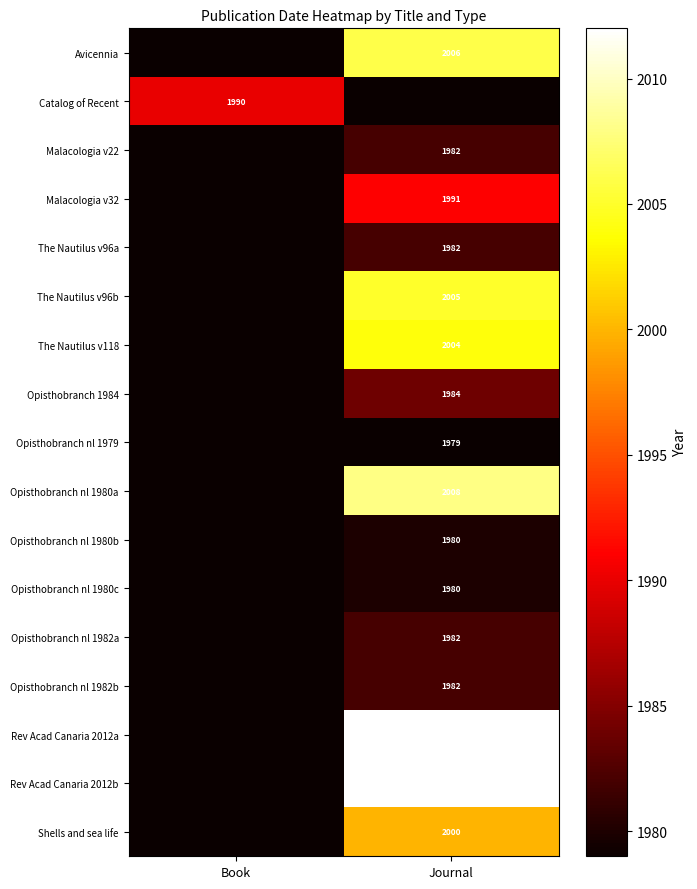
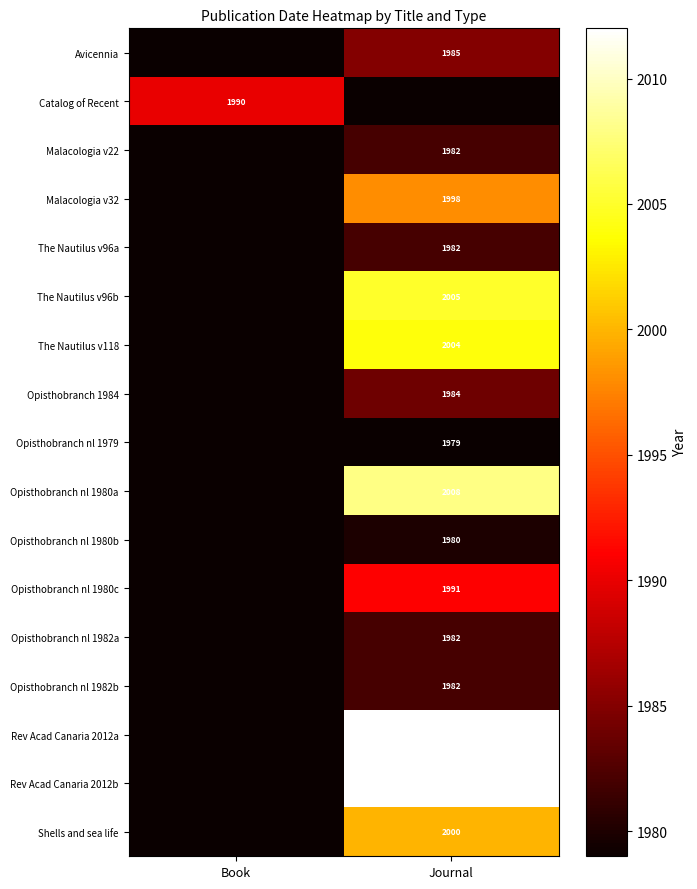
Avicennia, Journal: 2006 -> 1985
Malacologia v32, Journal: 1991 -> 1998
Opisthobranch nl 1980c, Journal: 1980 -> 1991
